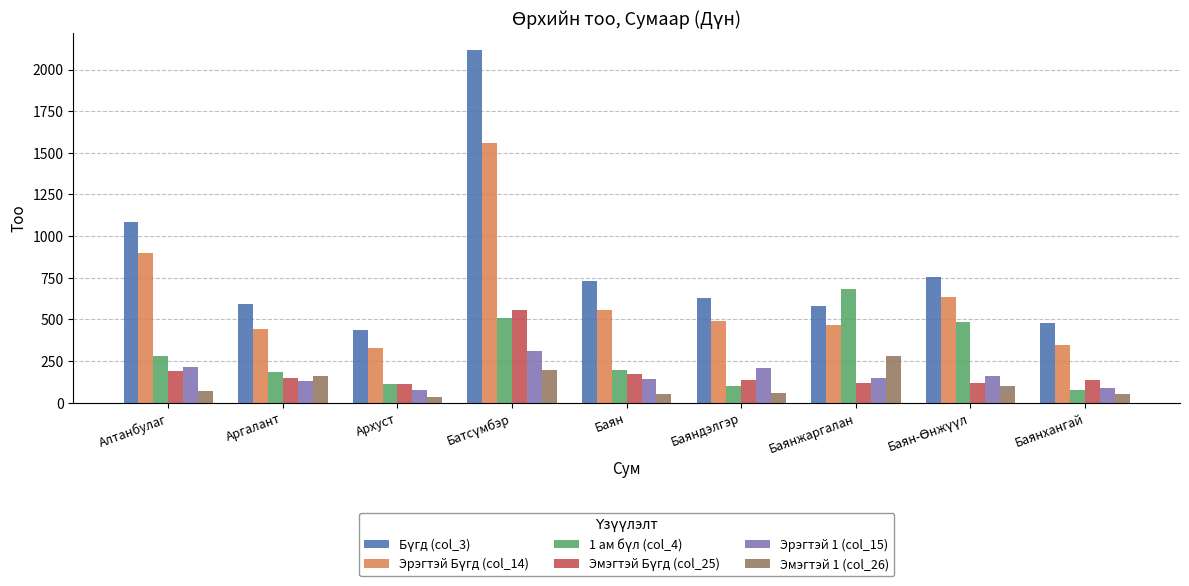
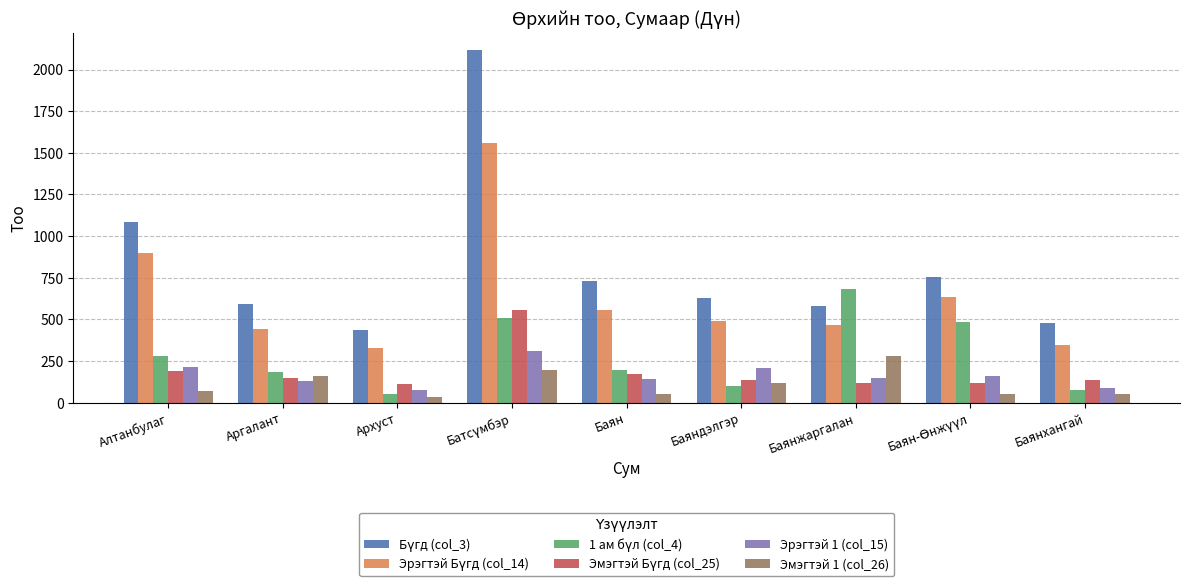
1 ам бүл (col_4), Архуст: 110 -> 50
Эмэгтэй 1 (col_26), Баяндэлгэр: 60 -> 120
Эмэгтэй 1 (col_26), Баян-Өнжүүл: 100 -> 50
